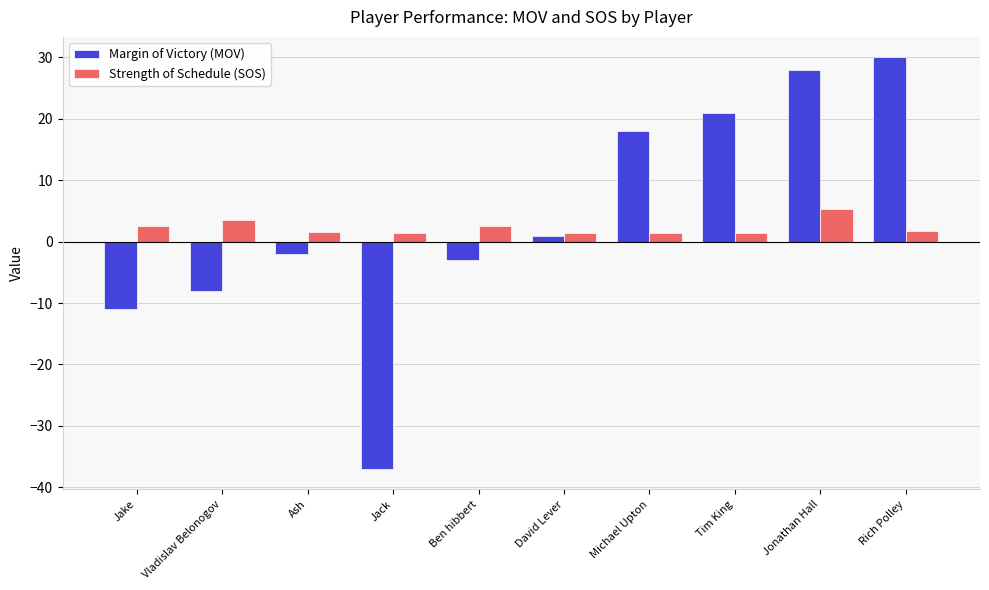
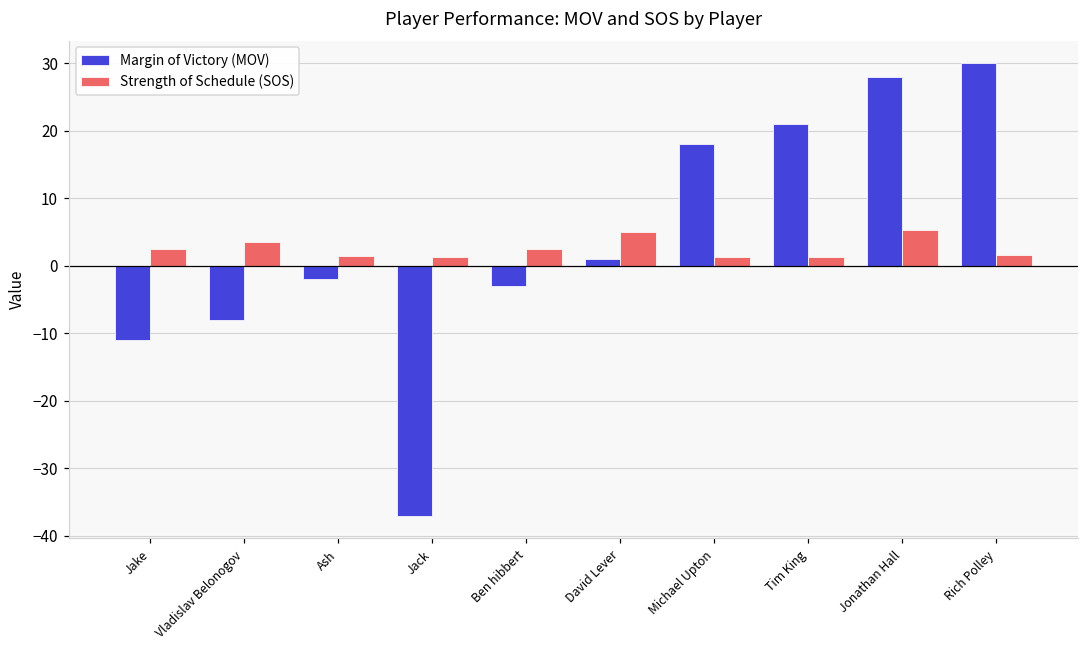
Strength of Schedule (SOS), David Lever: 1 -> 5
